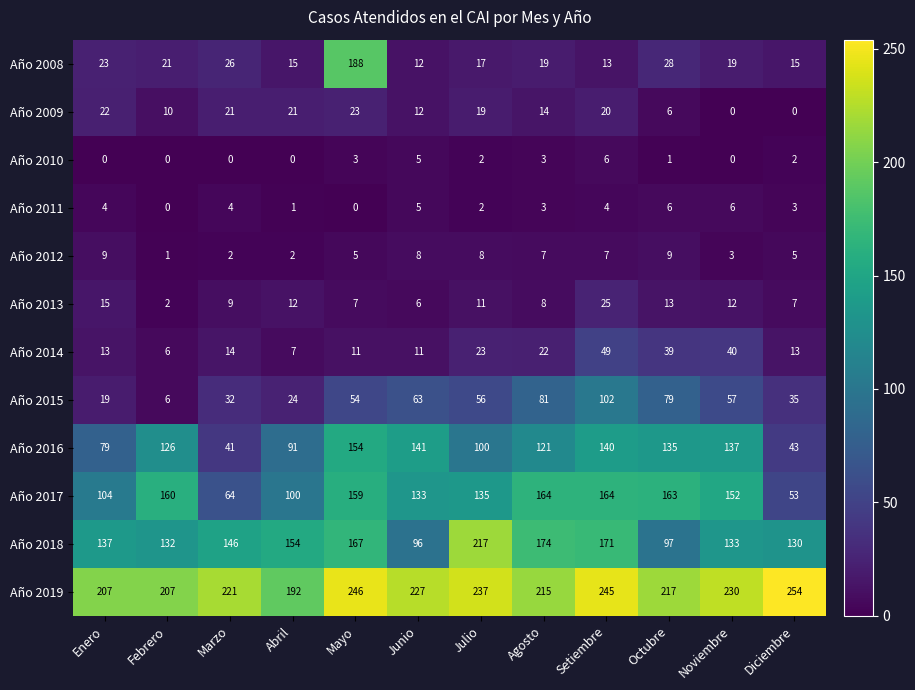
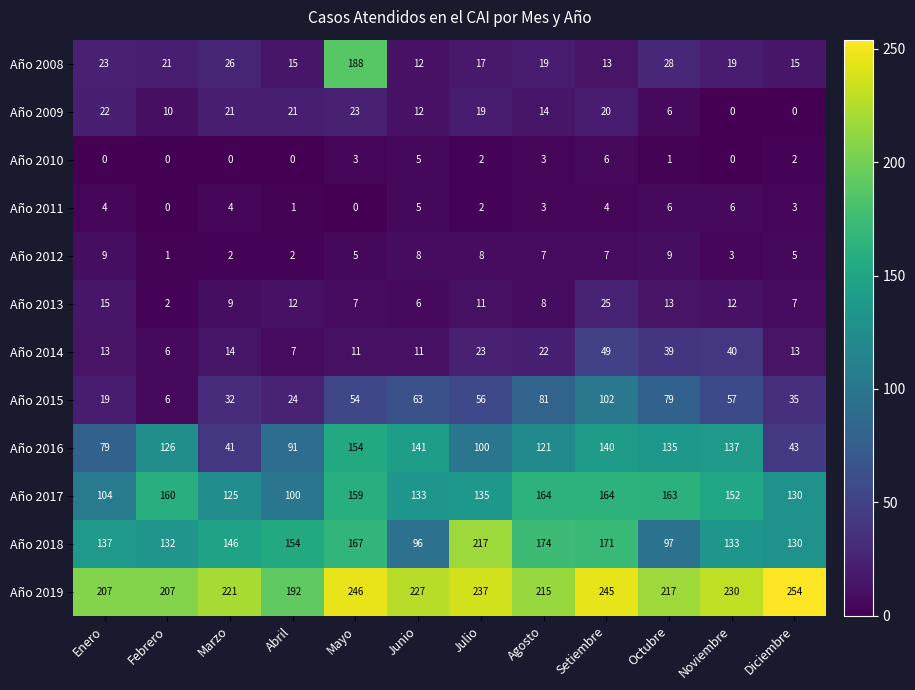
Año 2017, Marzo: 64 -> 125
Año 2017, Diciembre: 53 -> 130
